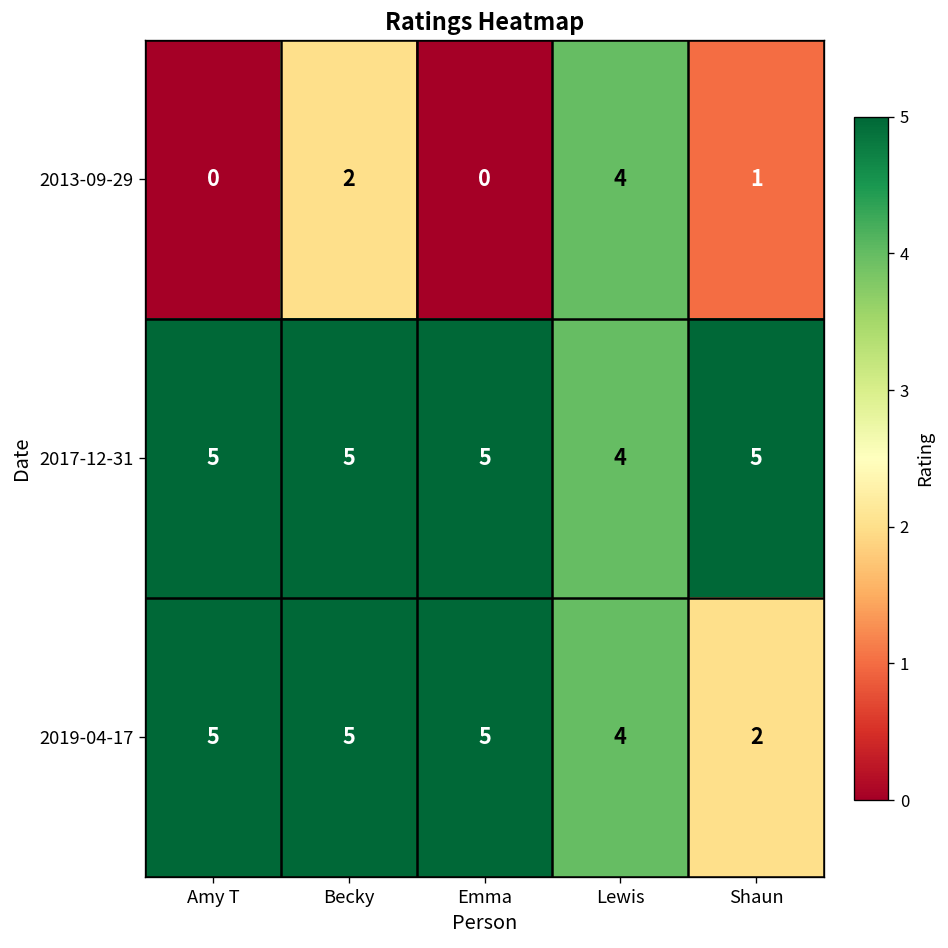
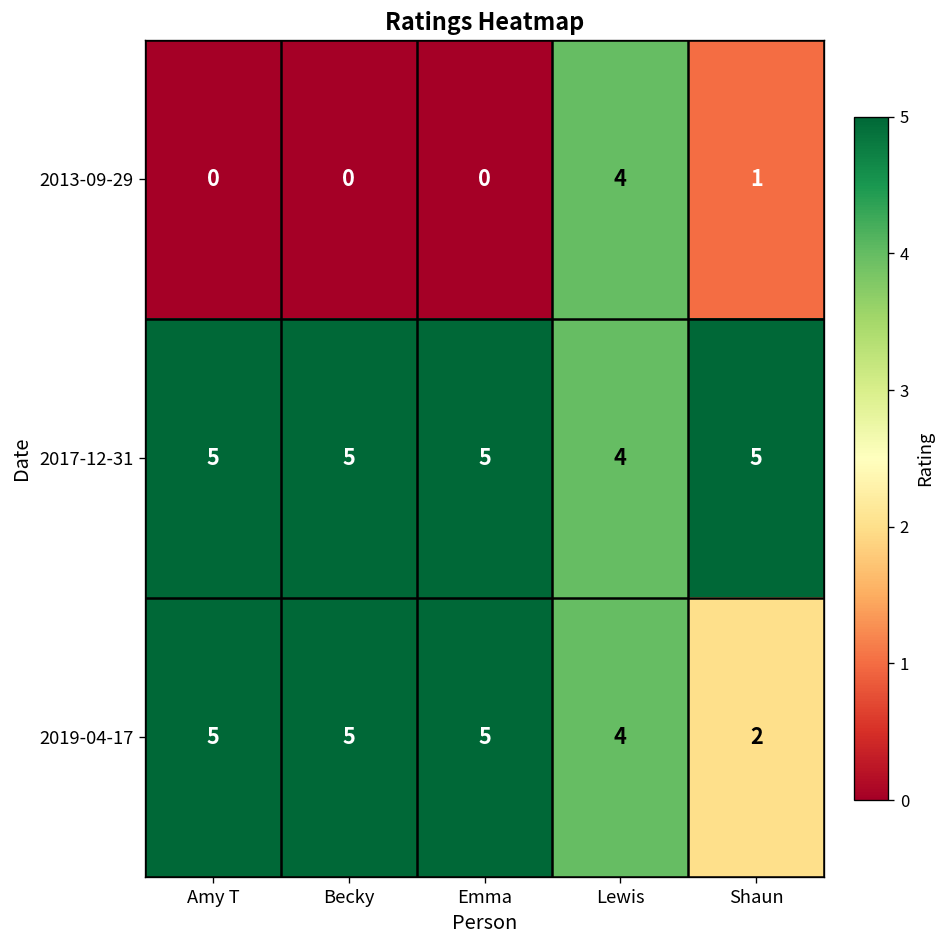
2013-09-29, Becky: 2 -> 0
